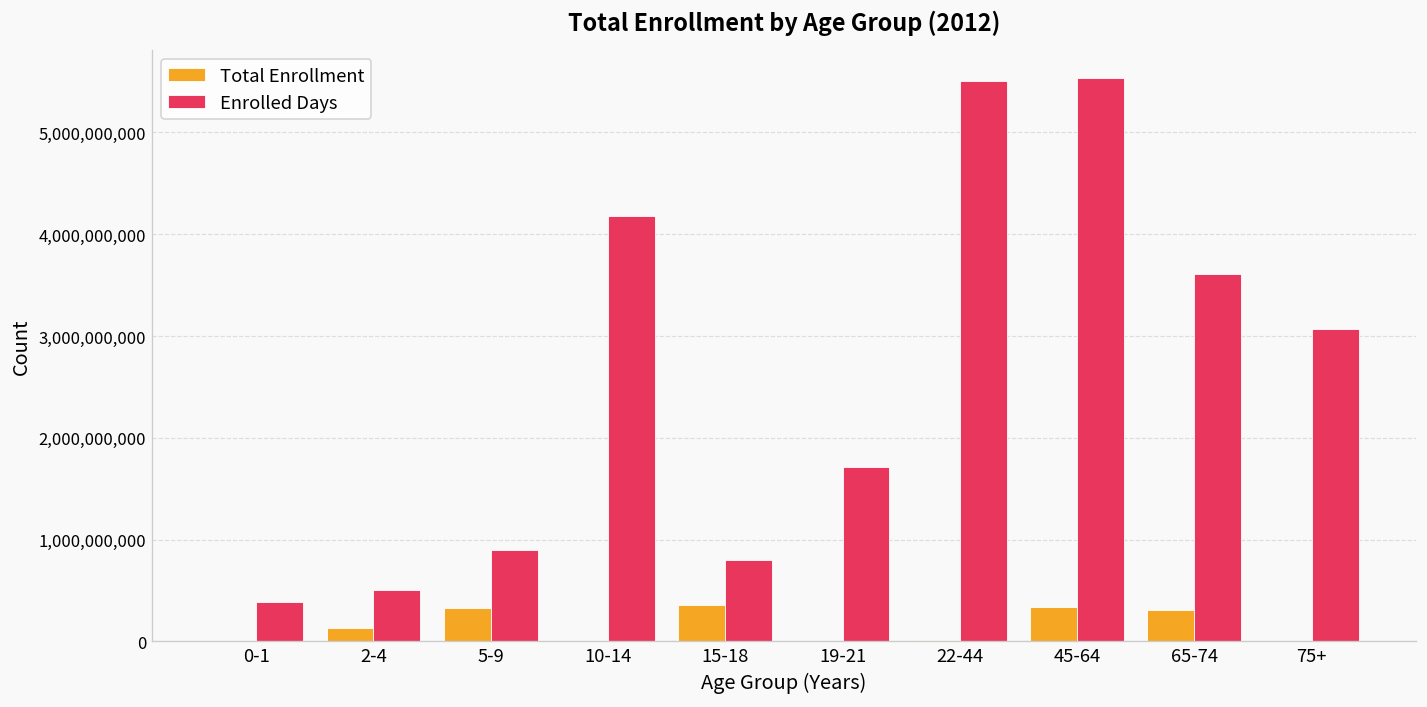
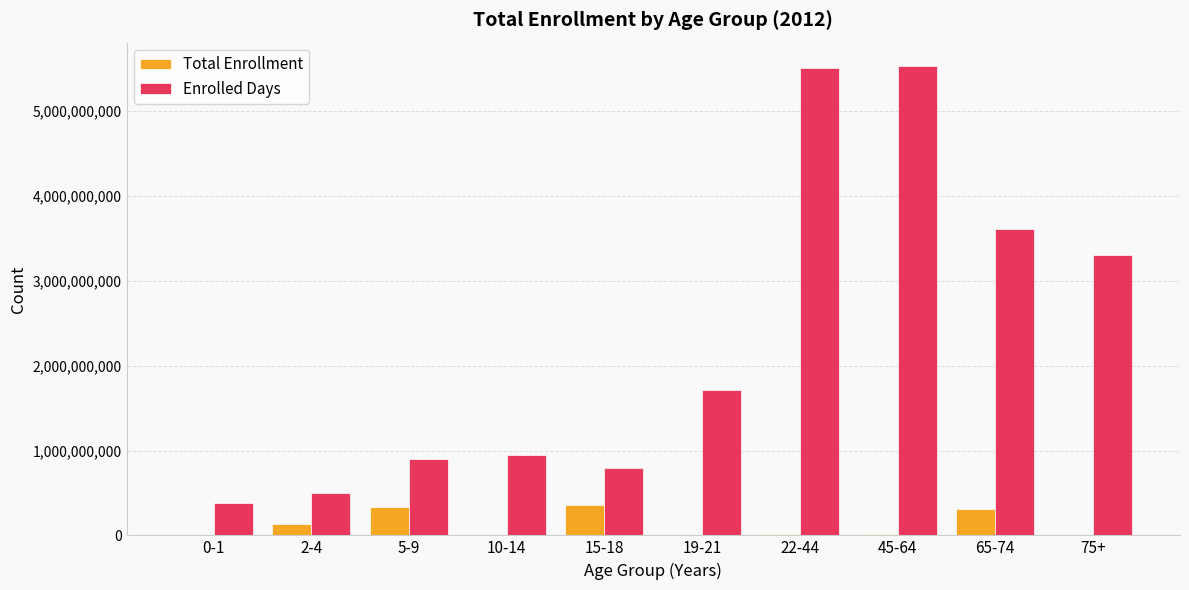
Enrolled Days, 10-14: 4,200,000,000 -> 900,000,000
Total Enrollment, 45-64: 300,000,000 -> 0
Enrolled Days, 75+: 3,100,000,000 -> 3,300,000,000
